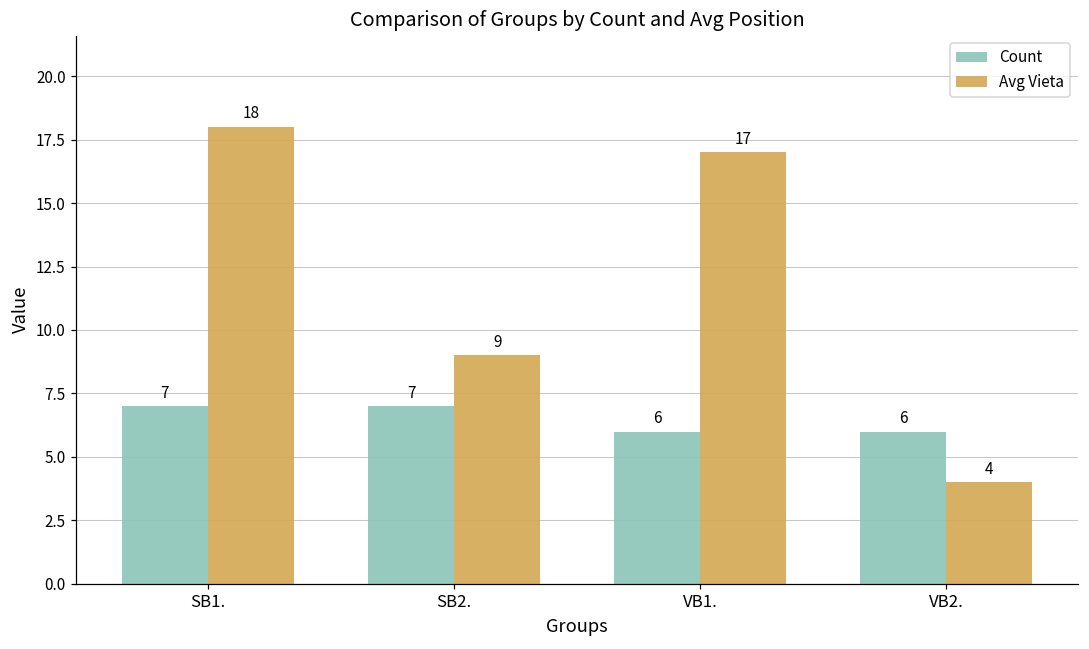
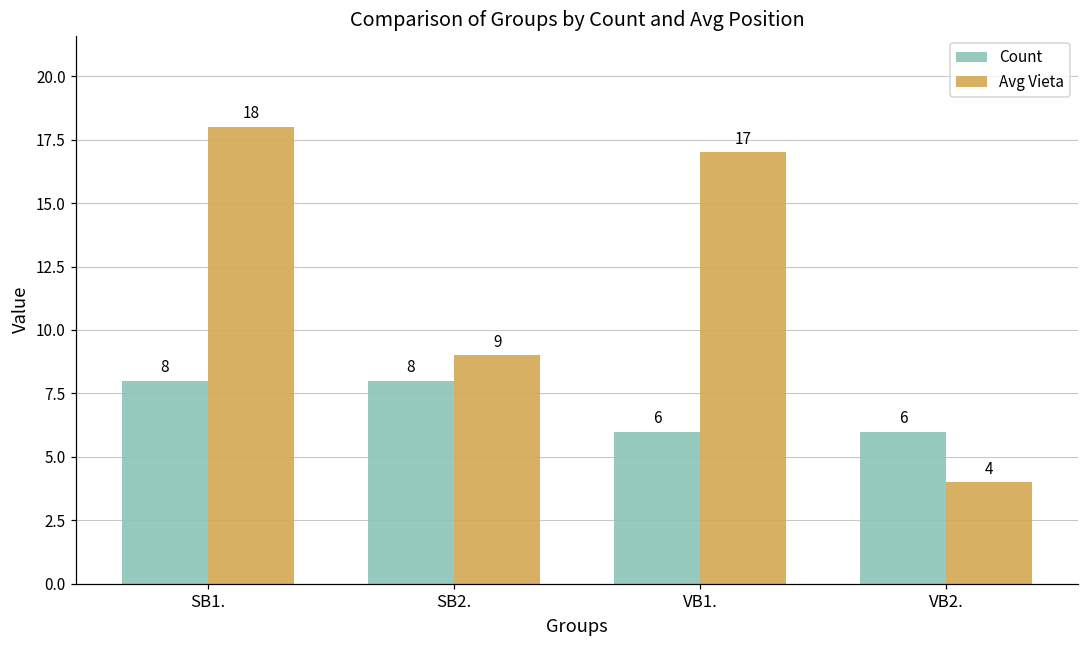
Count, SB1.: 7 -> 8
Count, SB2.: 7 -> 8
